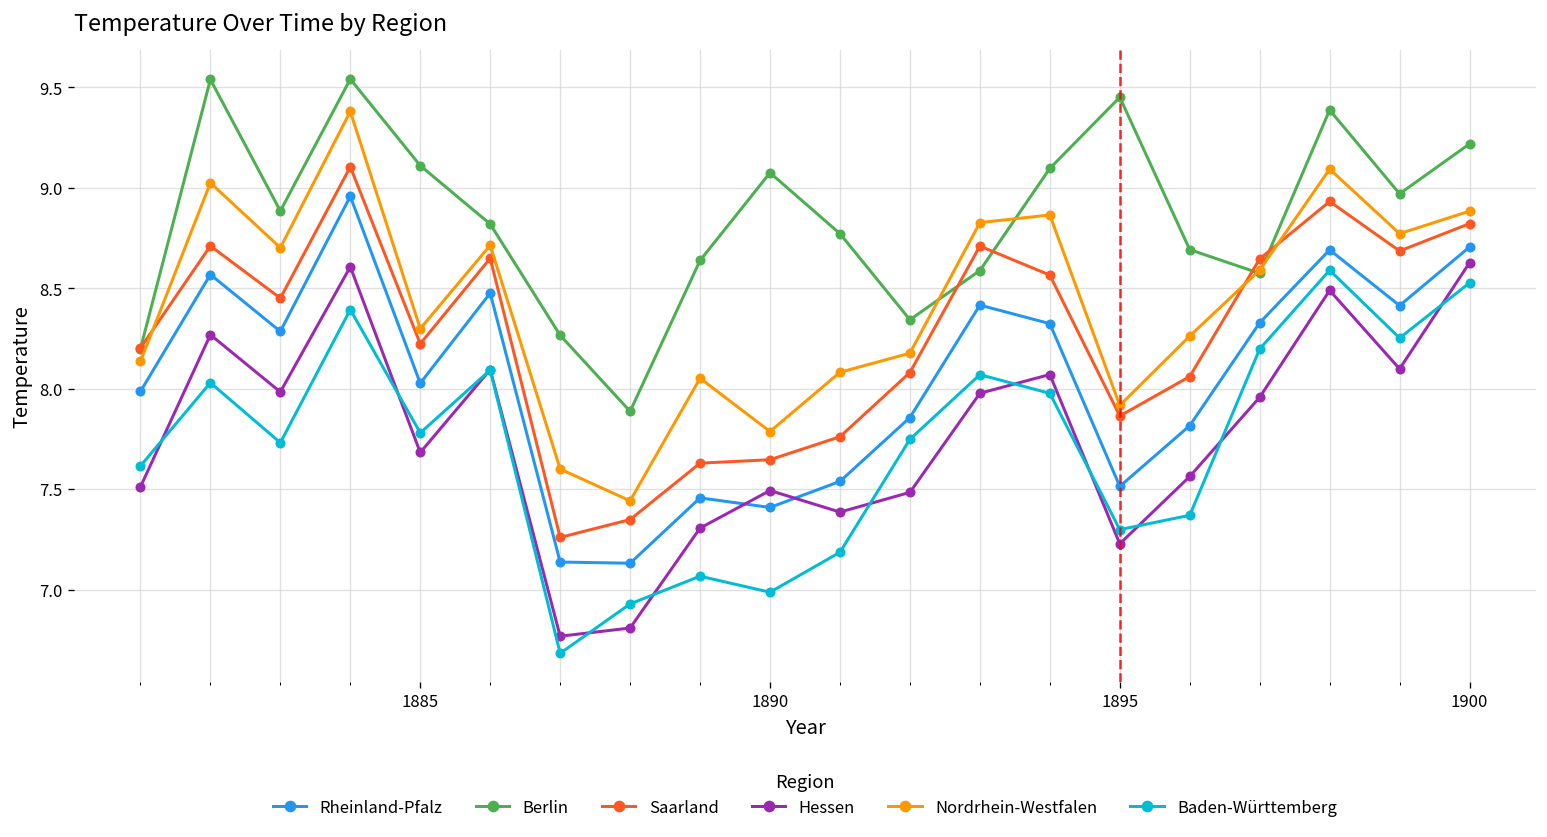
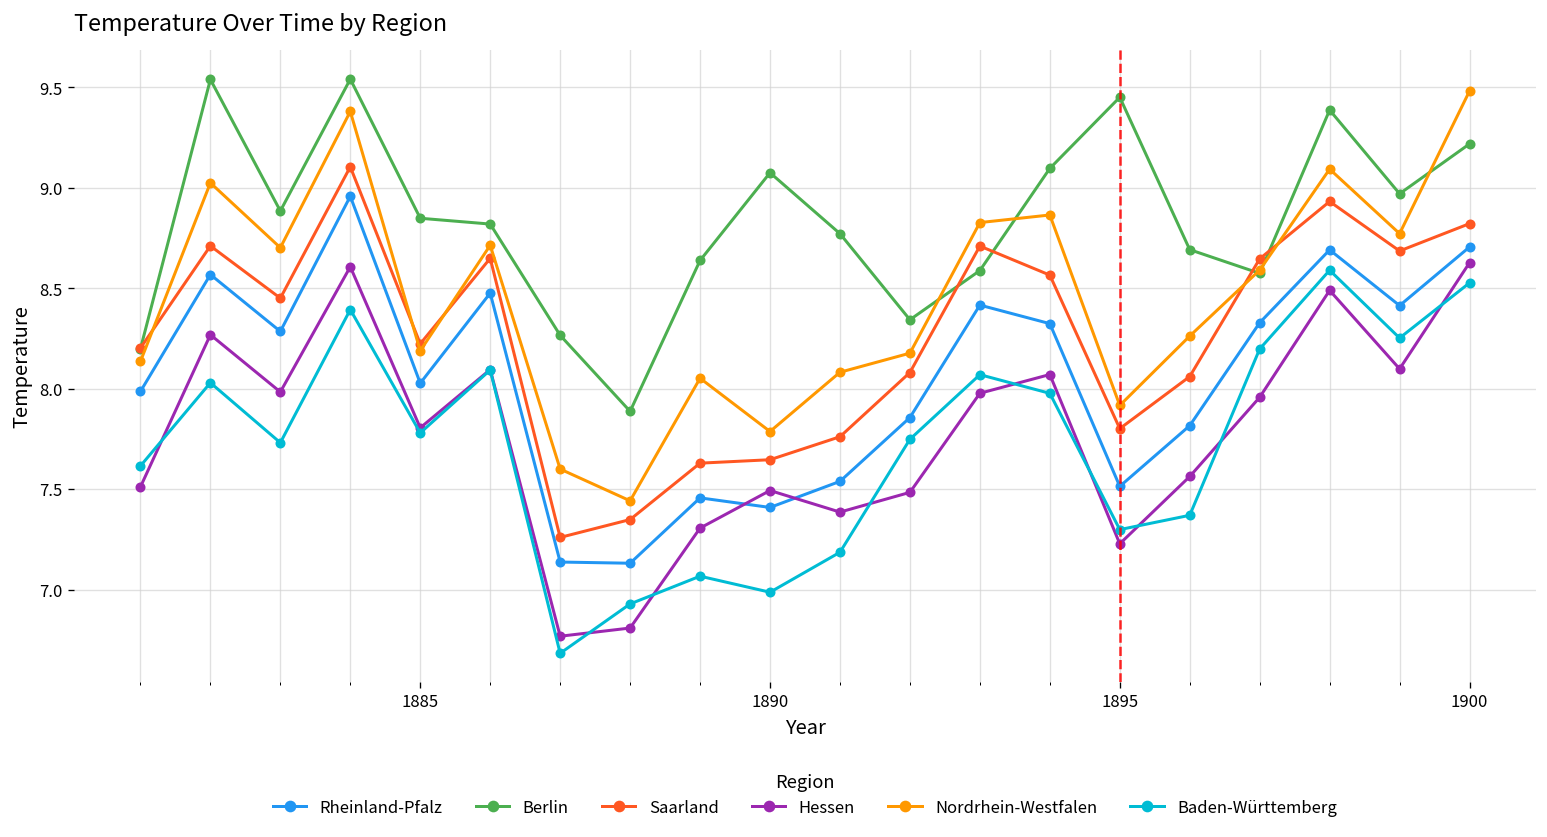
Berlin, 1885: 9.11 -> 8.85
Hessen, 1885: 7.68 -> 7.81
Nordrhein-Westfalen, 1885: 8.30 -> 8.19
Saarland, 1895: 7.86 -> 7.80
Nordrhein-Westfalen, 1900: 8.88 -> 9.48
